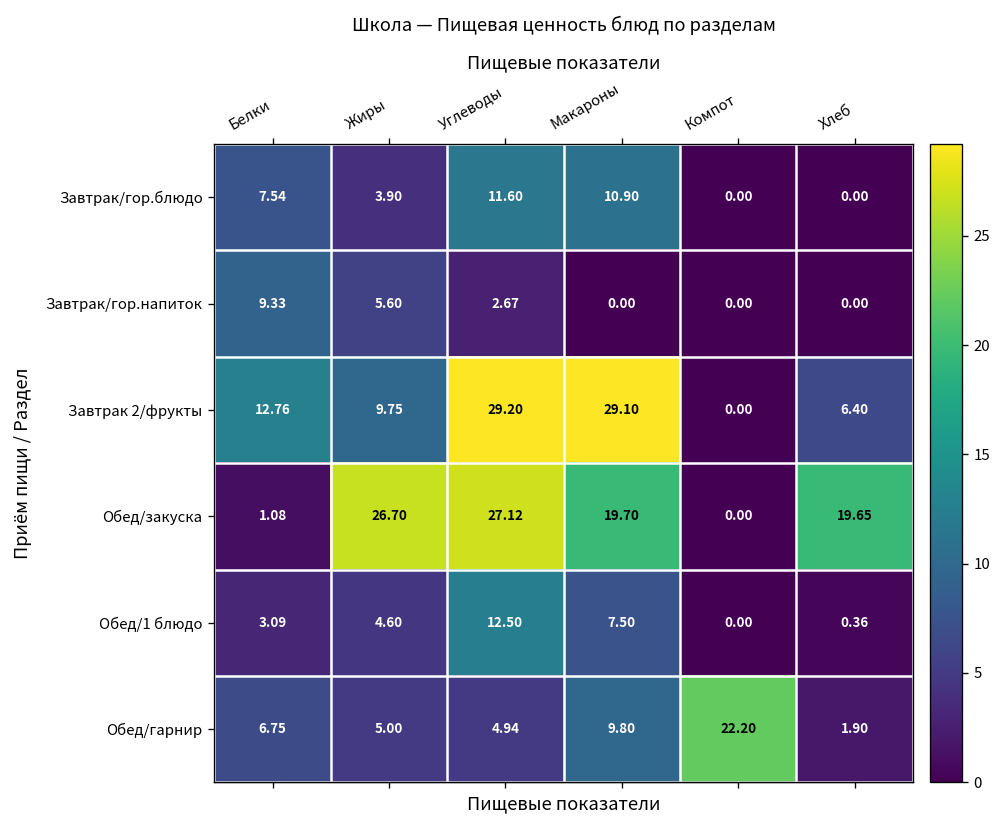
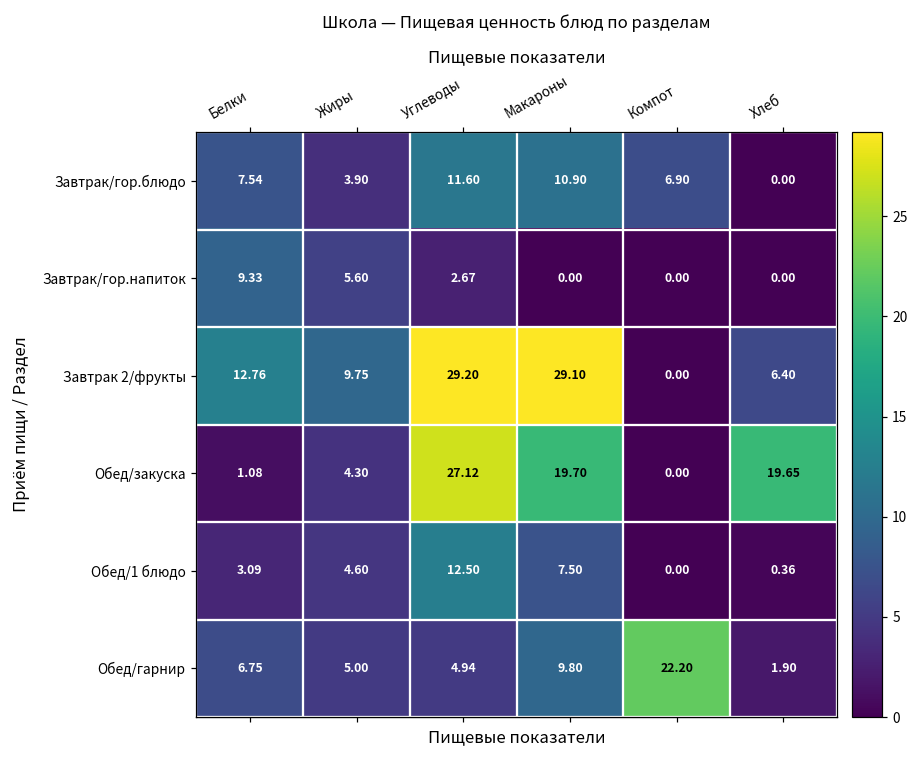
Завтрак/гор.блюдо, Компот: 0.00 -> 6.90
Обед/закуска, Жиры: 26.70 -> 4.30
